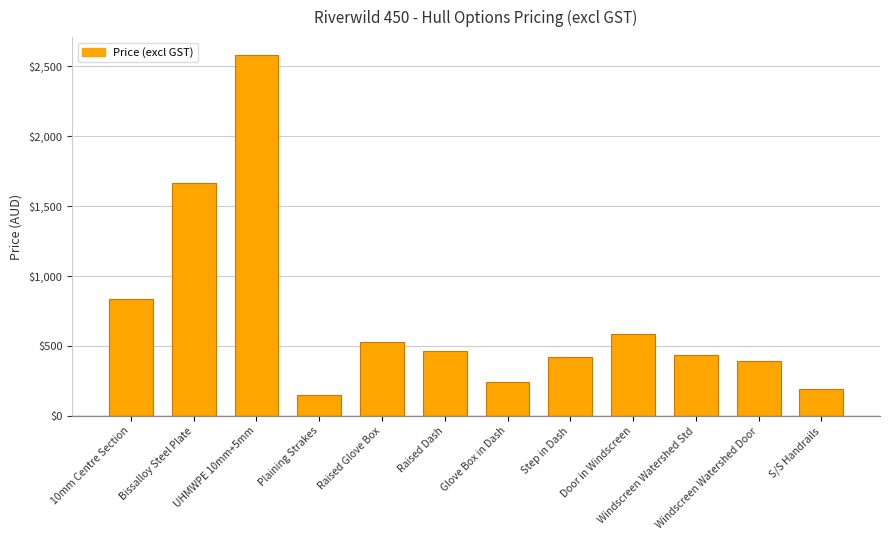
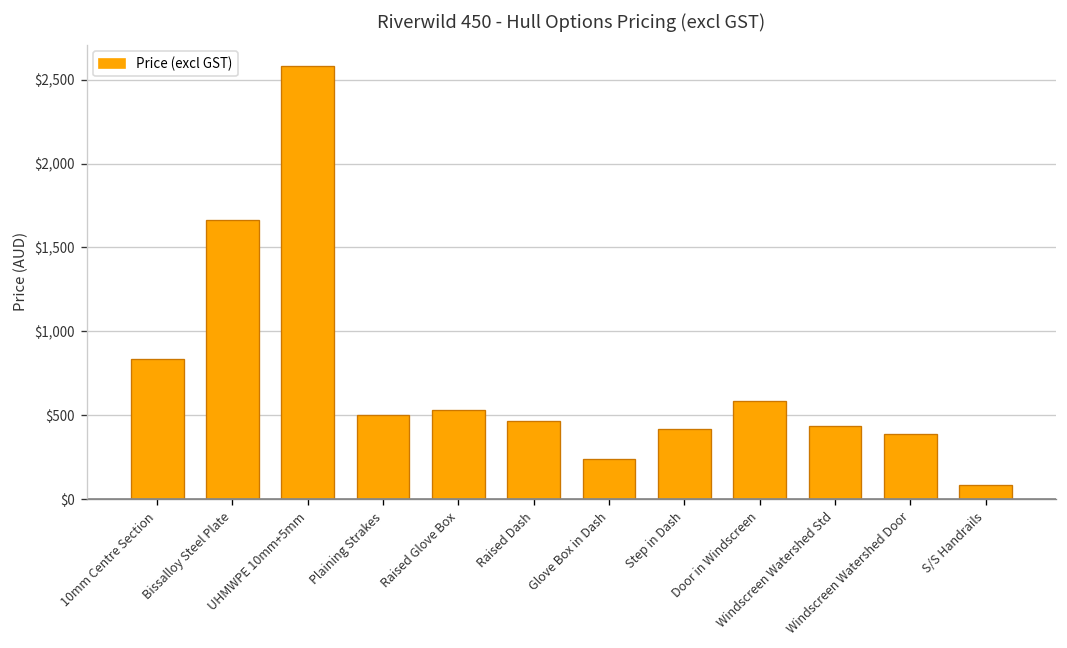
Plaining Strakes: $150 -> $500
S/S Handrails: $200 -> $80
